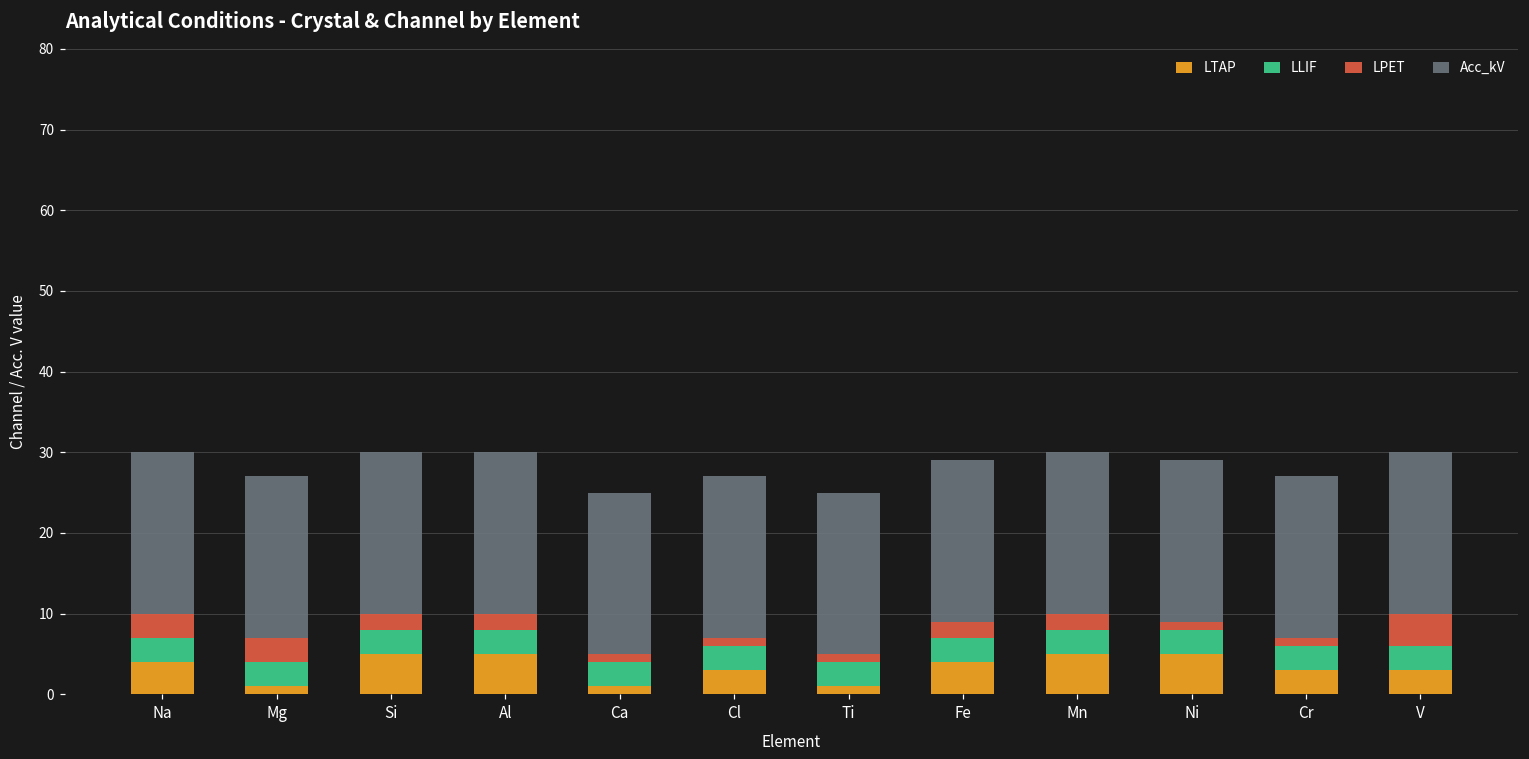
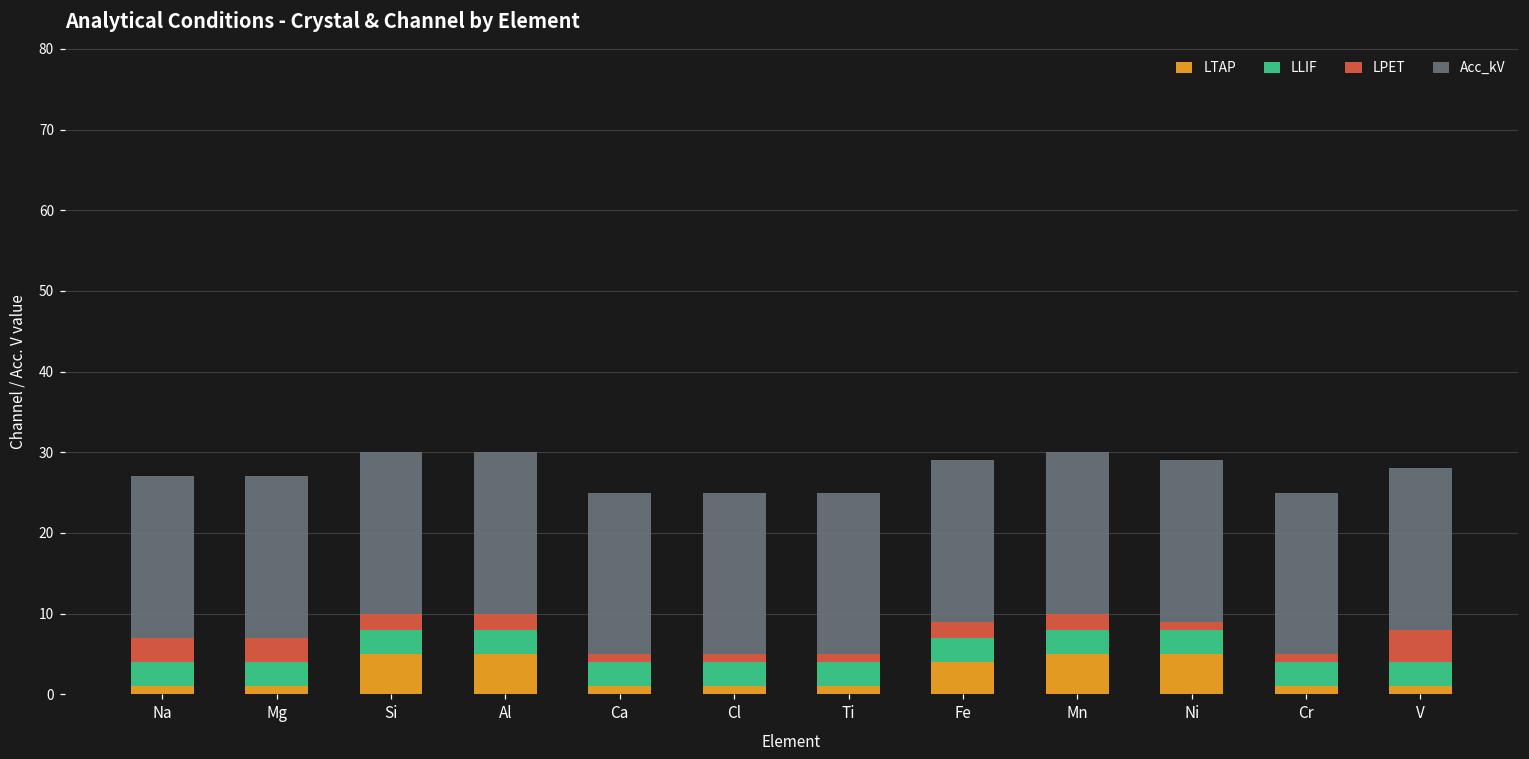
LTAP, Na: 4 -> 1
LTAP, Cl: 3 -> 1
LTAP, Cr: 3 -> 1
LTAP, V: 3 -> 1
